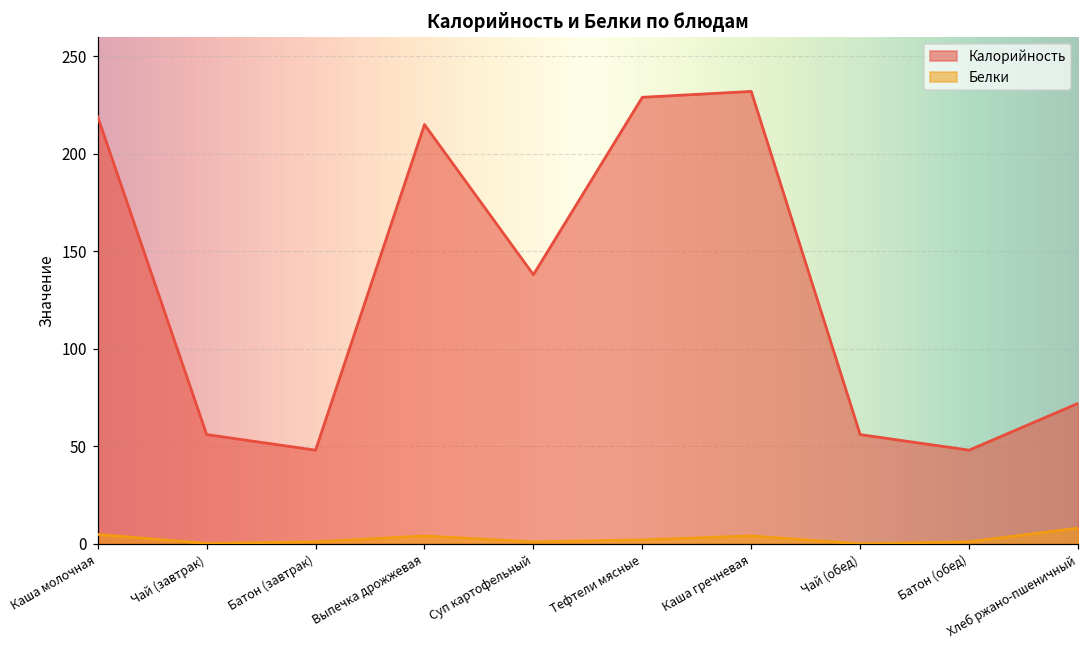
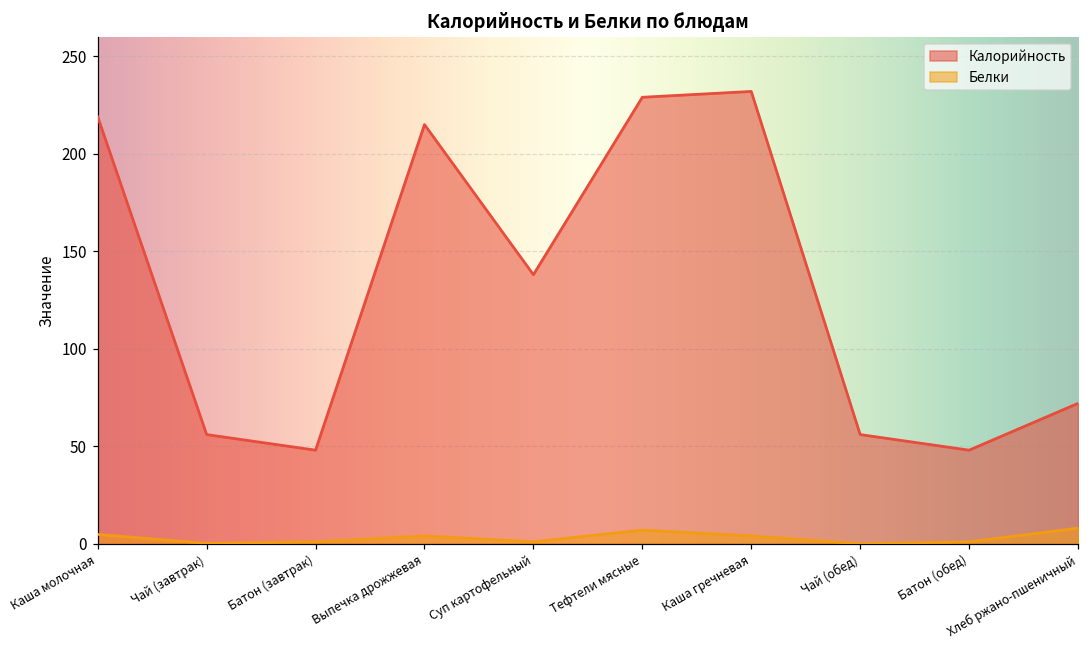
Белки, Тефтели мясные: 2 -> 7
